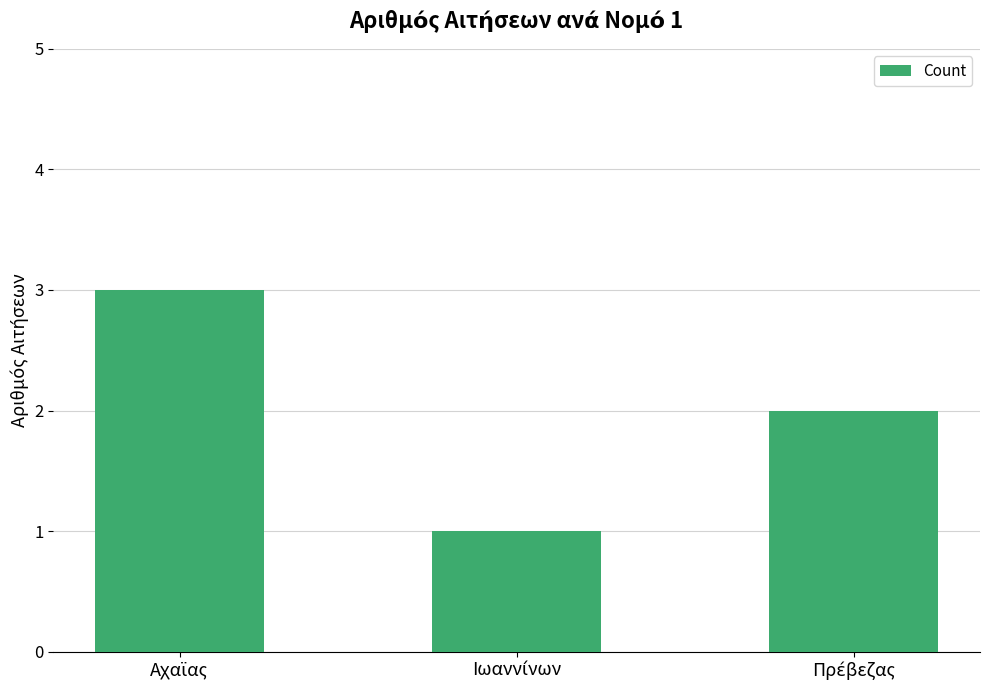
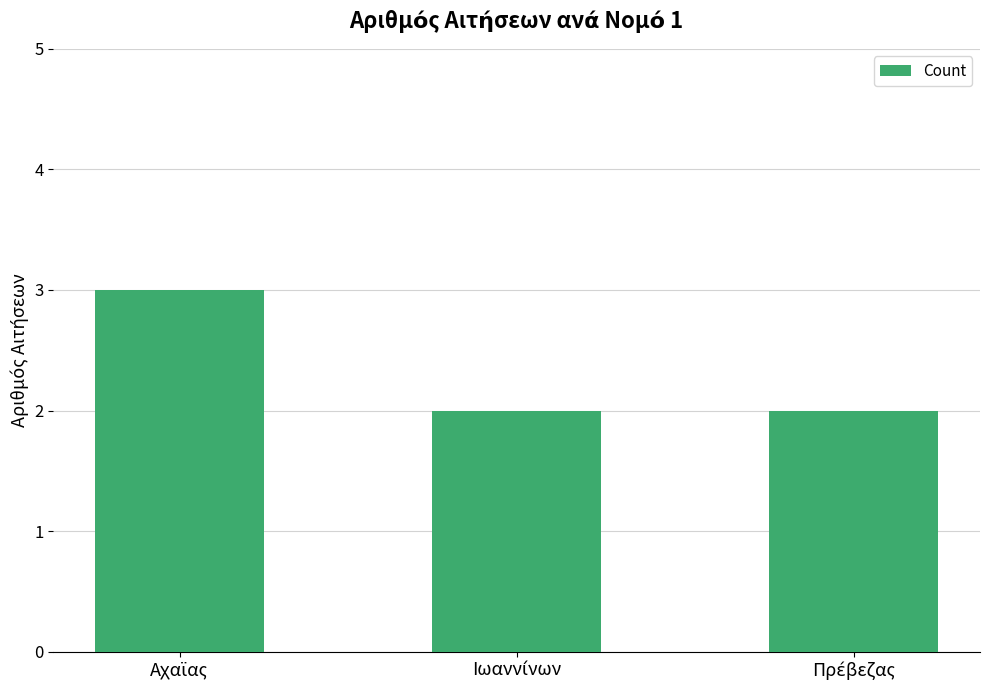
Ιωαννίνων: 1 -> 2
